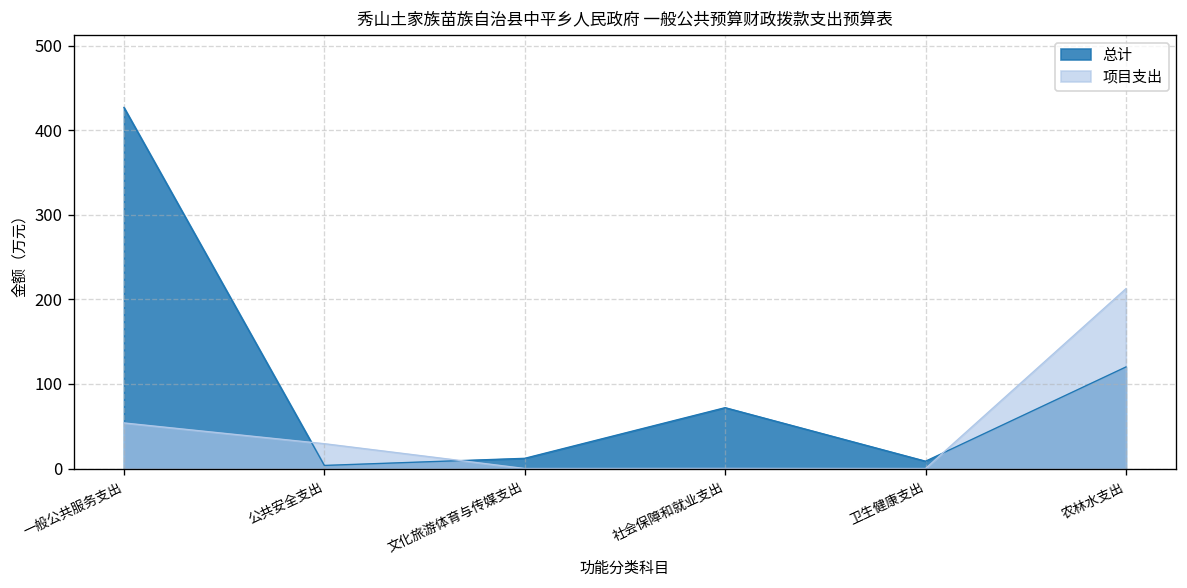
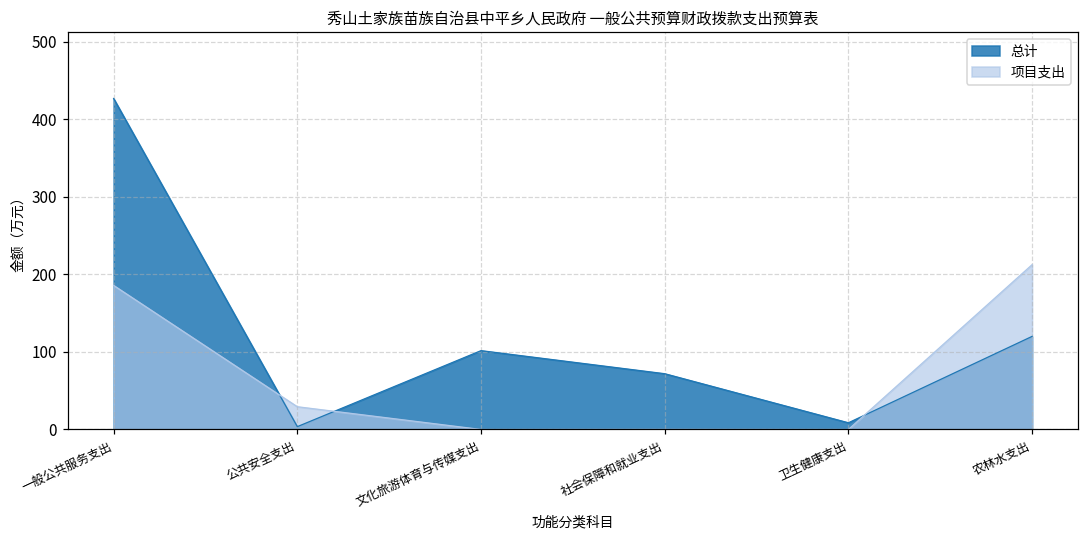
项目支出, 一般公共服务支出: 50 -> 190
总计, 文化旅游体育与传媒支出: 10 -> 100
